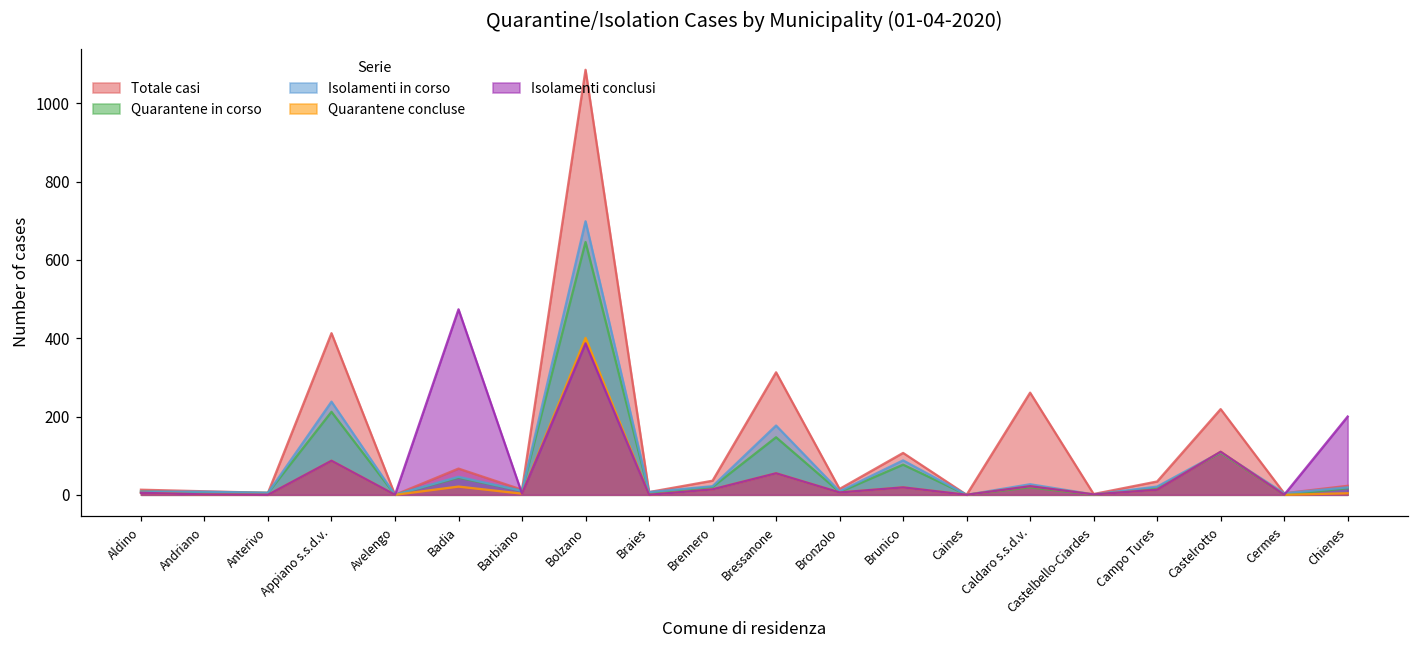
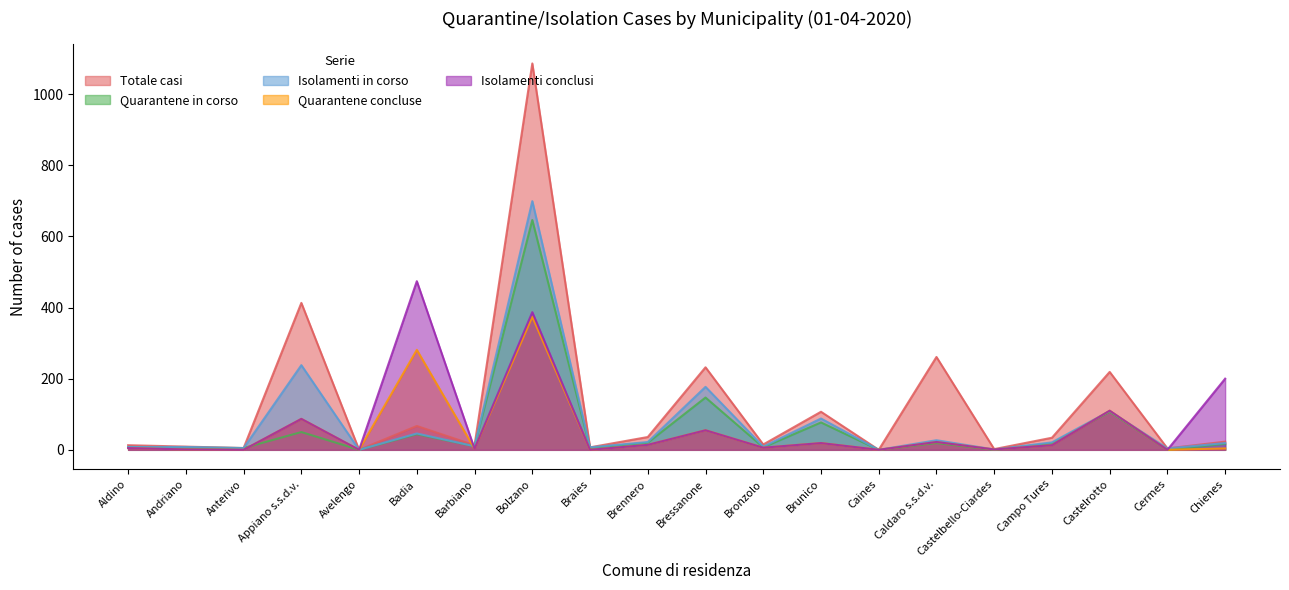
Quarantene in corso, Appiano s.s.d.v.: 210 -> 50
Quarantene concluse, Badia: 20 -> 280
Quarantene concluse, Bolzano: 400 -> 370
Totale casi, Bressanone: 310 -> 230
